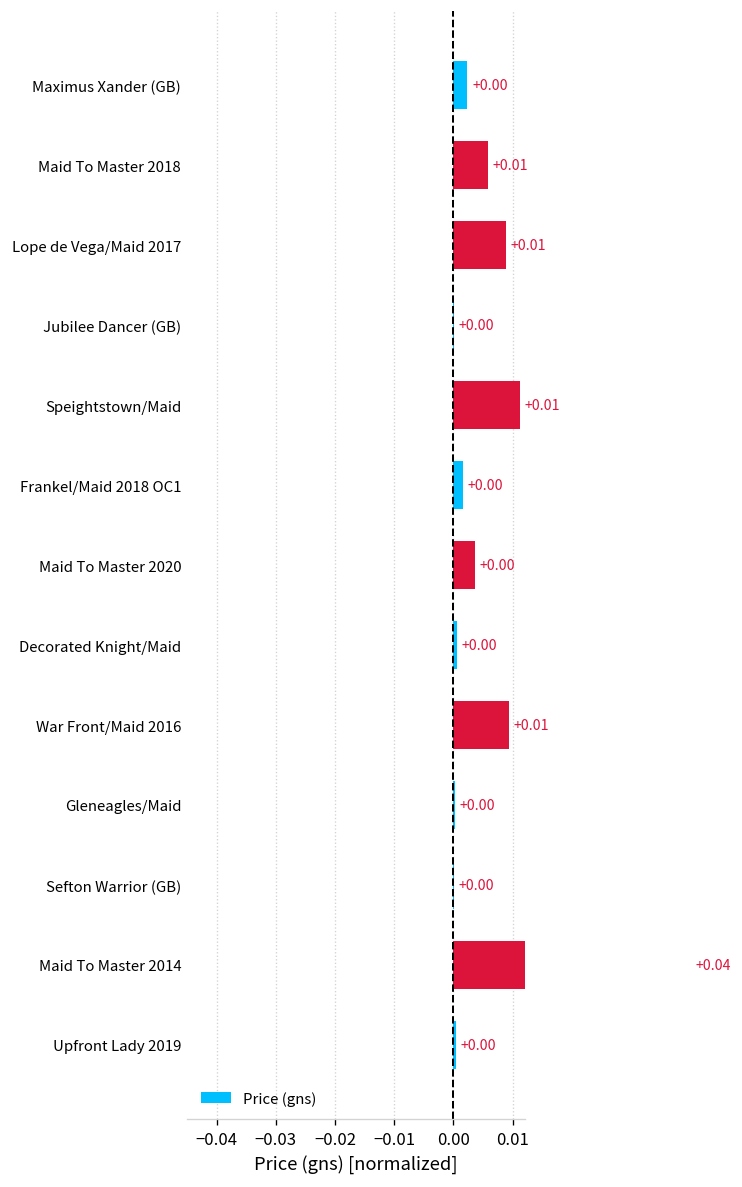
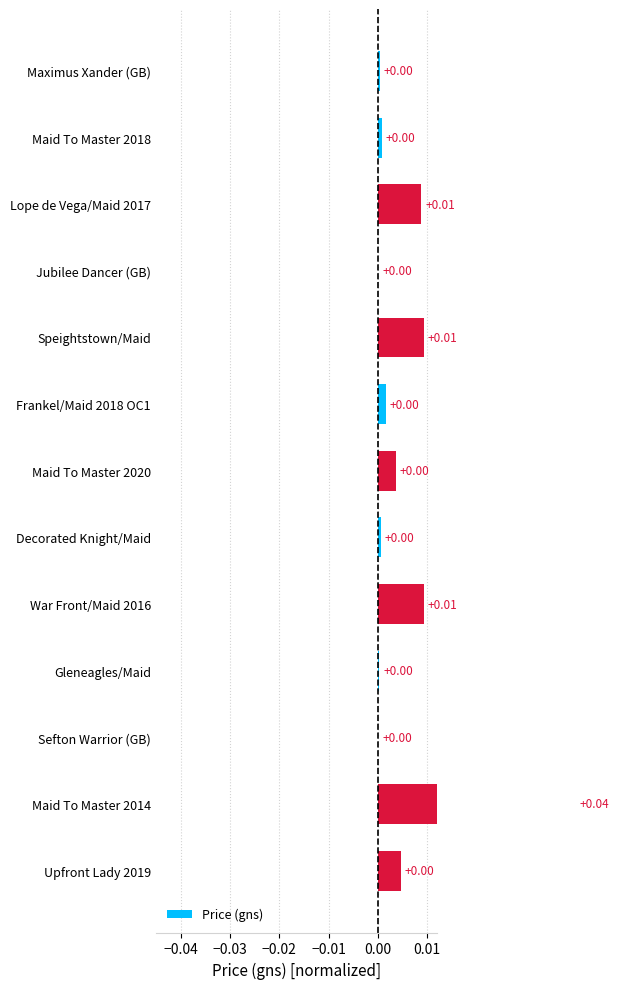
Maximus Xander (GB): 0.002 -> 0.000
Maid To Master 2018: +0.01 -> +0.00
Speightstown/Maid: 0.011 -> 0.009
Upfront Lady 2019: 0.000 -> 0.005
